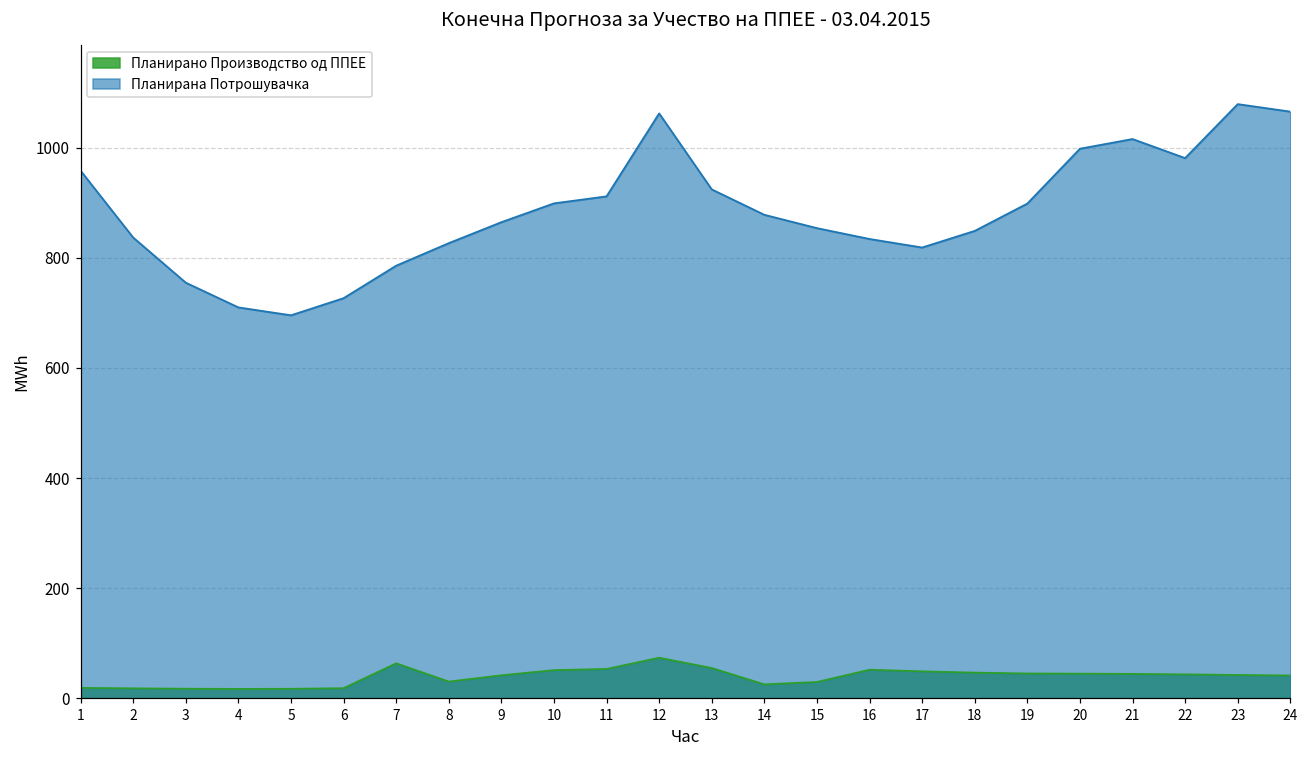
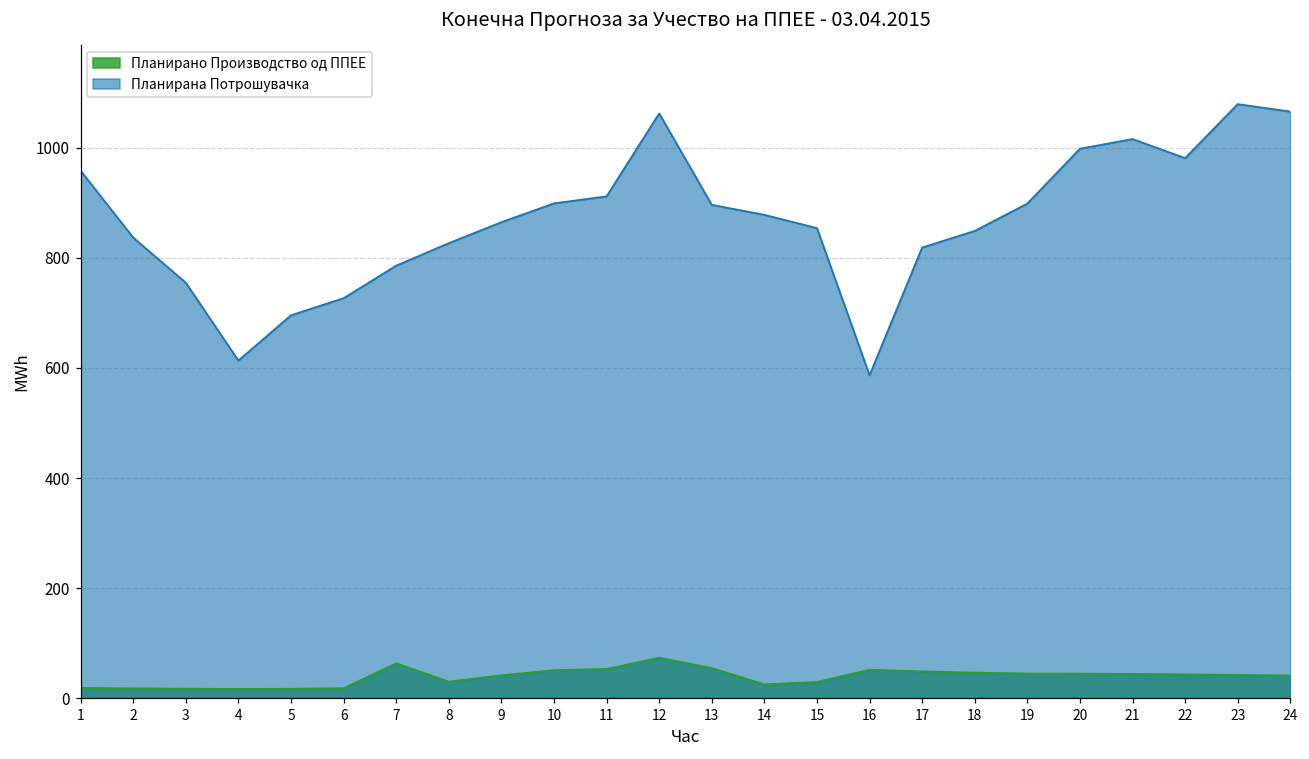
Планирана Потрошувачка, 4: 710 -> 610
Планирана Потрошувачка, 13: 920 -> 900
Планирана Потрошувачка, 16: 830 -> 590
